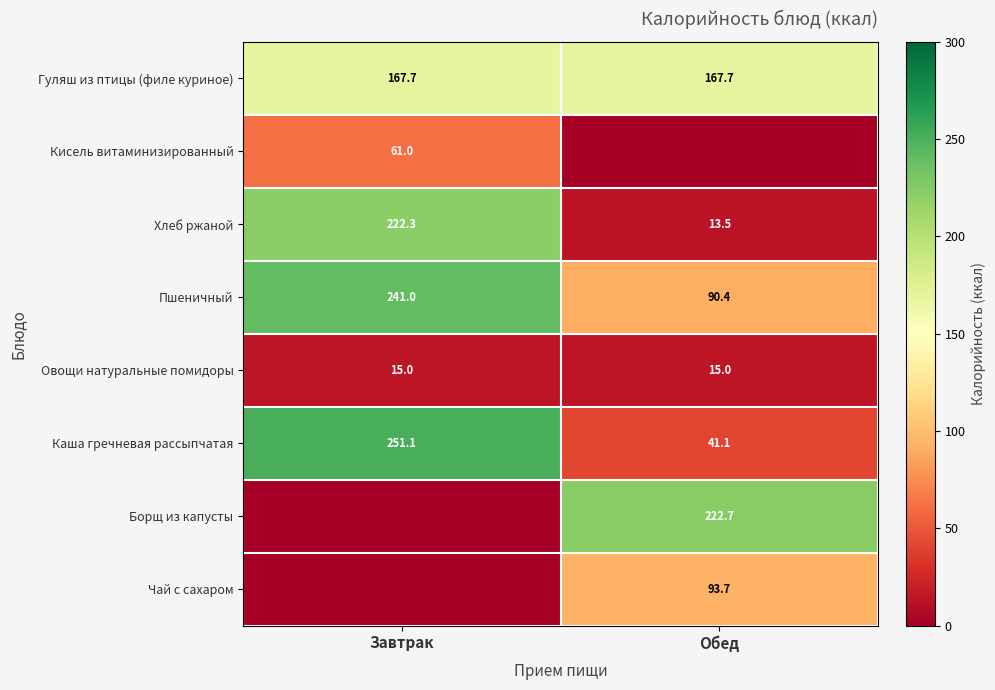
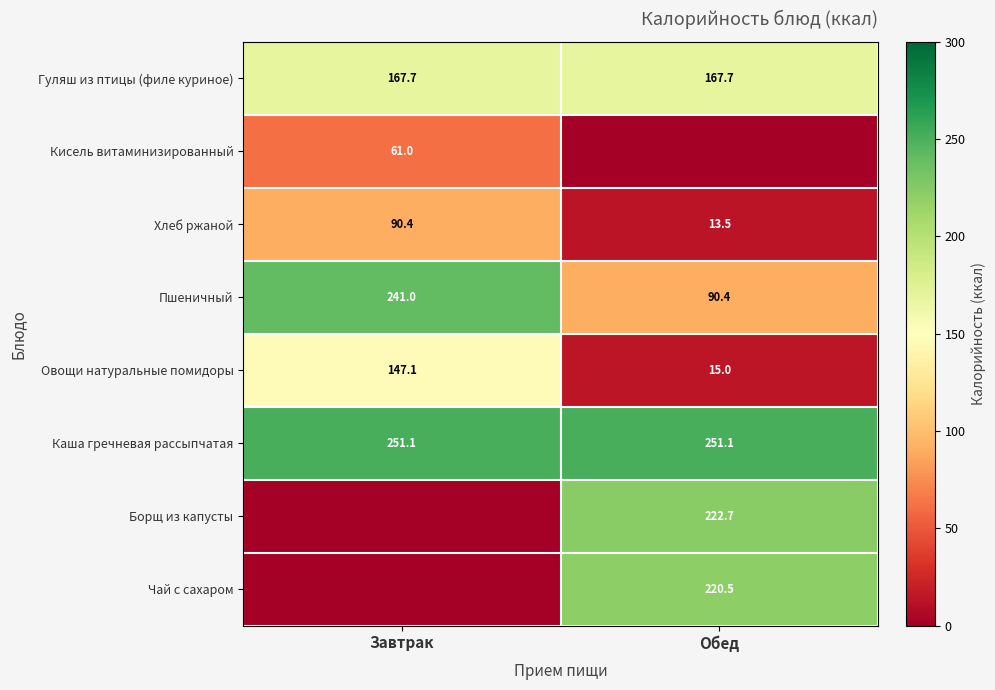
Хлеб ржаной, Завтрак: 222.3 -> 90.4
Овощи натуральные помидоры, Завтрак: 15.0 -> 147.1
Каша гречневая рассыпчатая, Обед: 41.1 -> 251.1
Чай с сахаром, Обед: 93.7 -> 220.5
